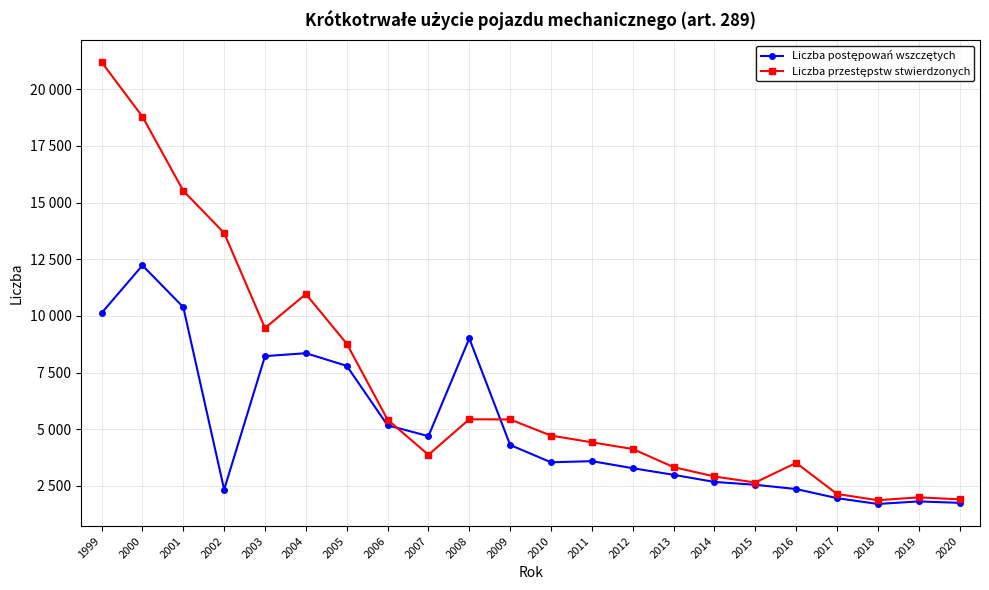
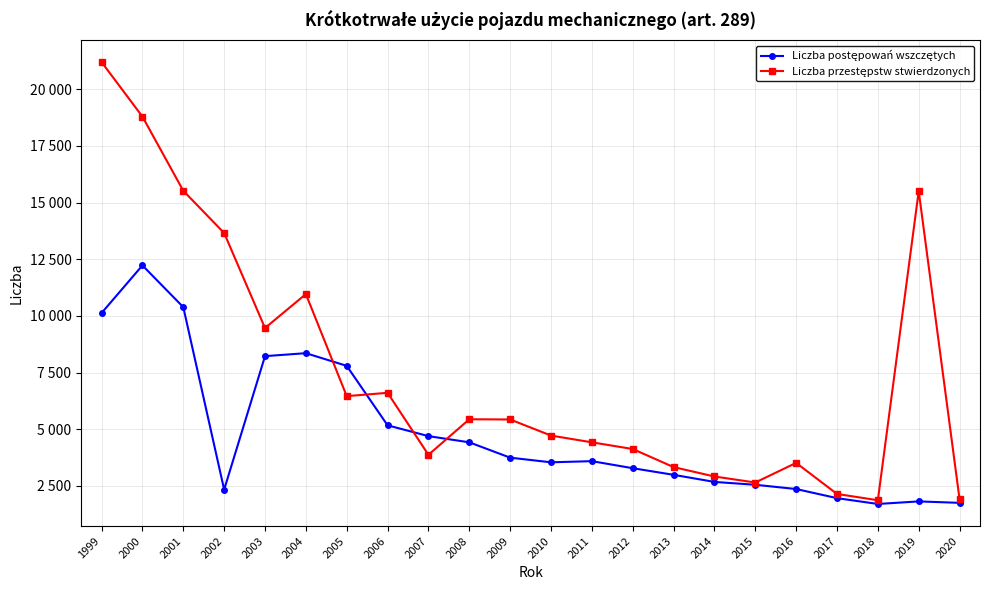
Liczba przestępstw stwierdzonych, 2005: 8800 -> 6500
Liczba przestępstw stwierdzonych, 2006: 5400 -> 6600
Liczba postępowań wszczętych, 2008: 9000 -> 4400
Liczba postępowań wszczętych, 2009: 4300 -> 3700
Liczba przestępstw stwierdzonych, 2019: 2000 -> 15500
